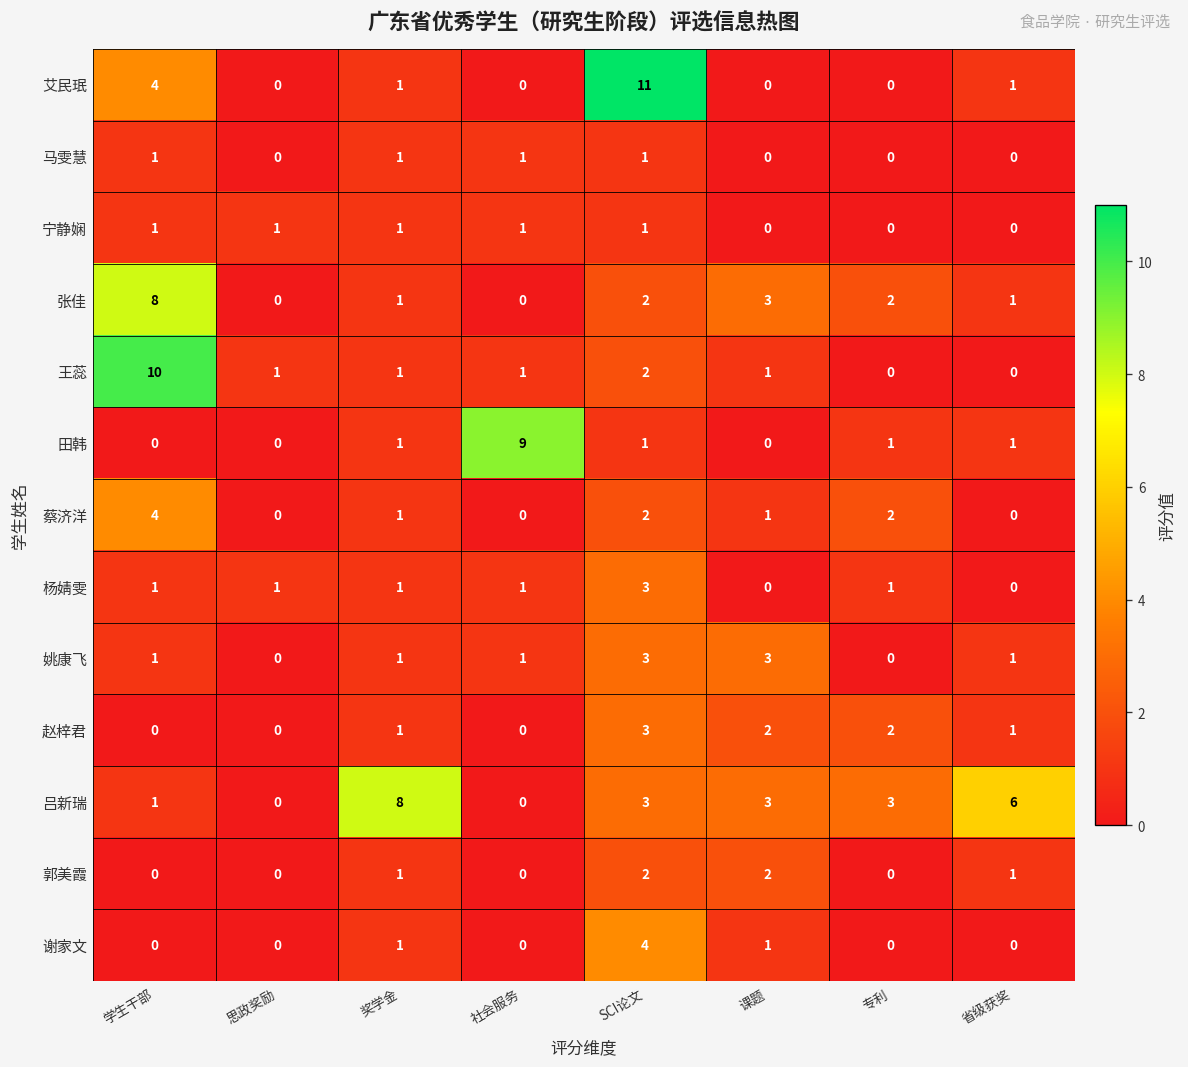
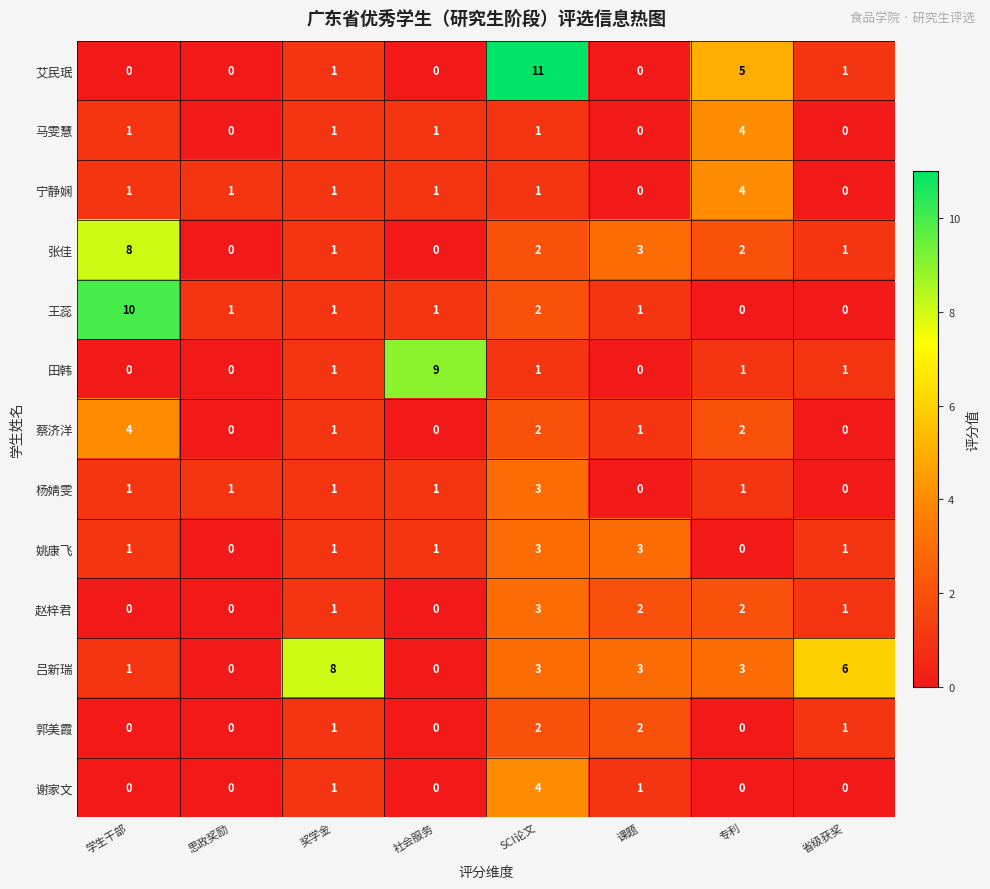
艾民珉, 学生干部: 4 -> 0
艾民珉, 专利: 0 -> 5
马雯慧, 专利: 0 -> 4
宁静娴, 专利: 0 -> 4
